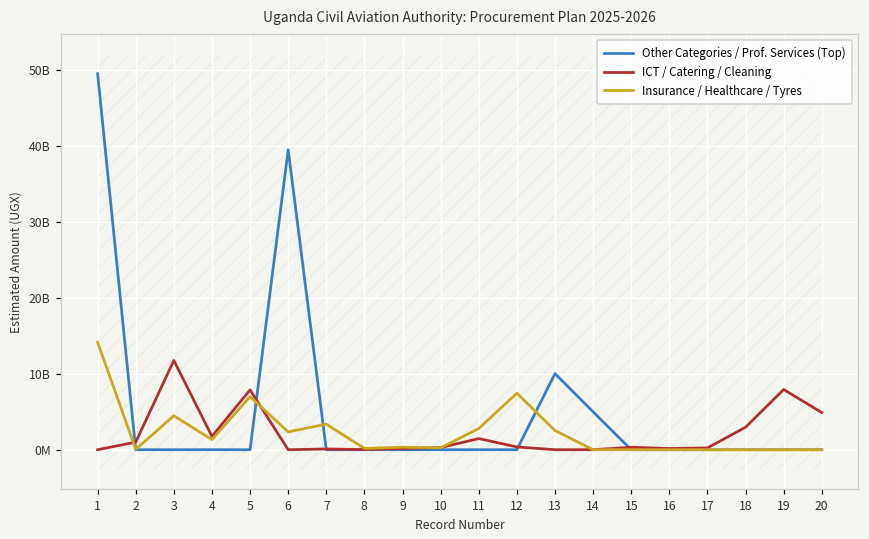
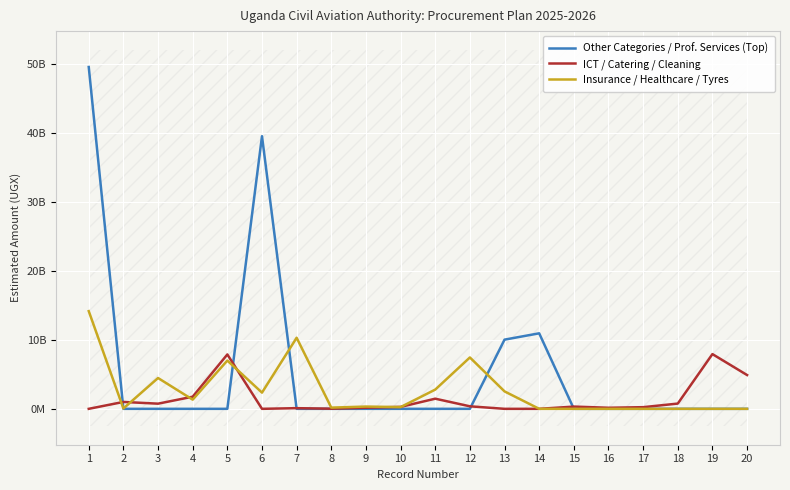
ICT / Catering / Cleaning, 3: 12000000000 -> 1000000000
Insurance / Healthcare / Tyres, 7: 3000000000 -> 10000000000
Other Categories / Prof. Services (Top), 14: 5000000000 -> 11000000000
ICT / Catering / Cleaning, 18: 3000000000 -> 1000000000
